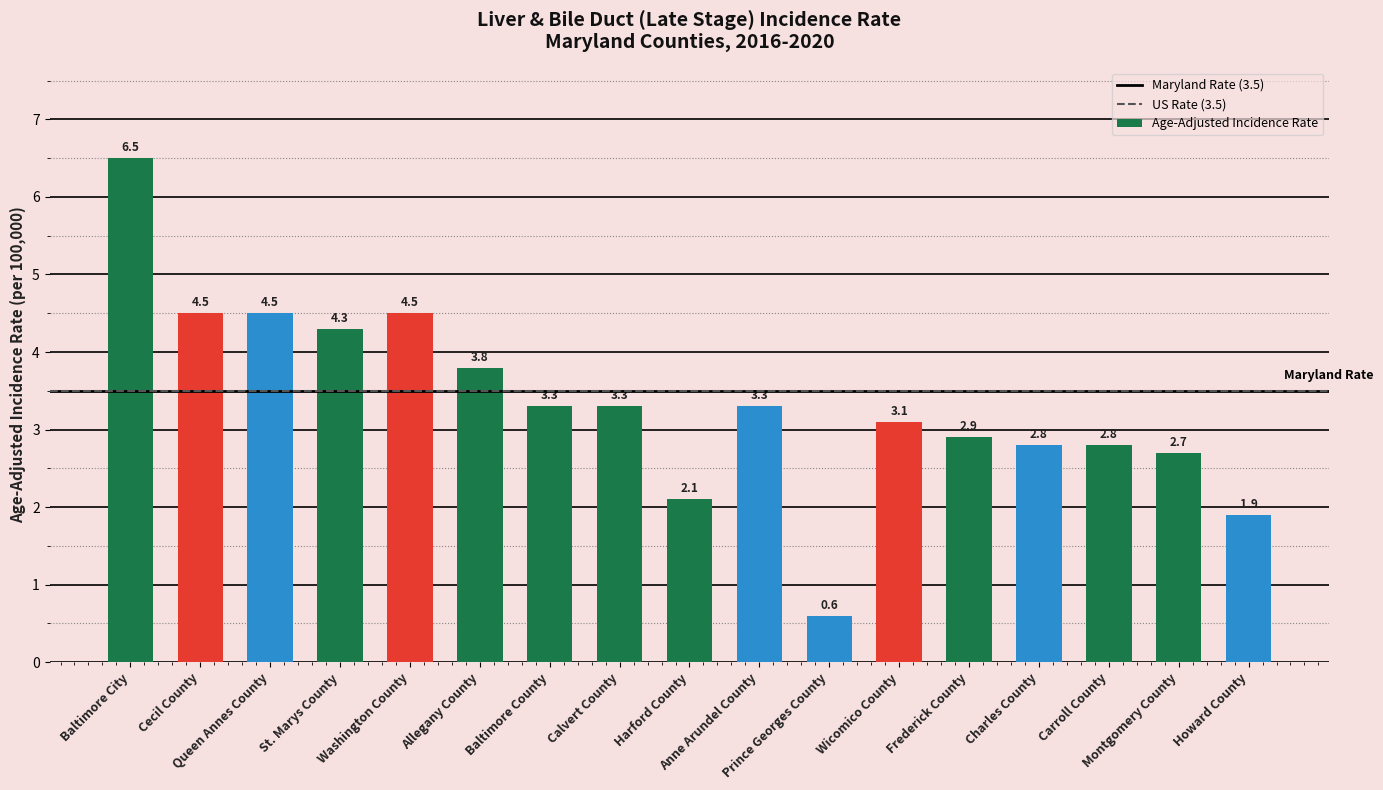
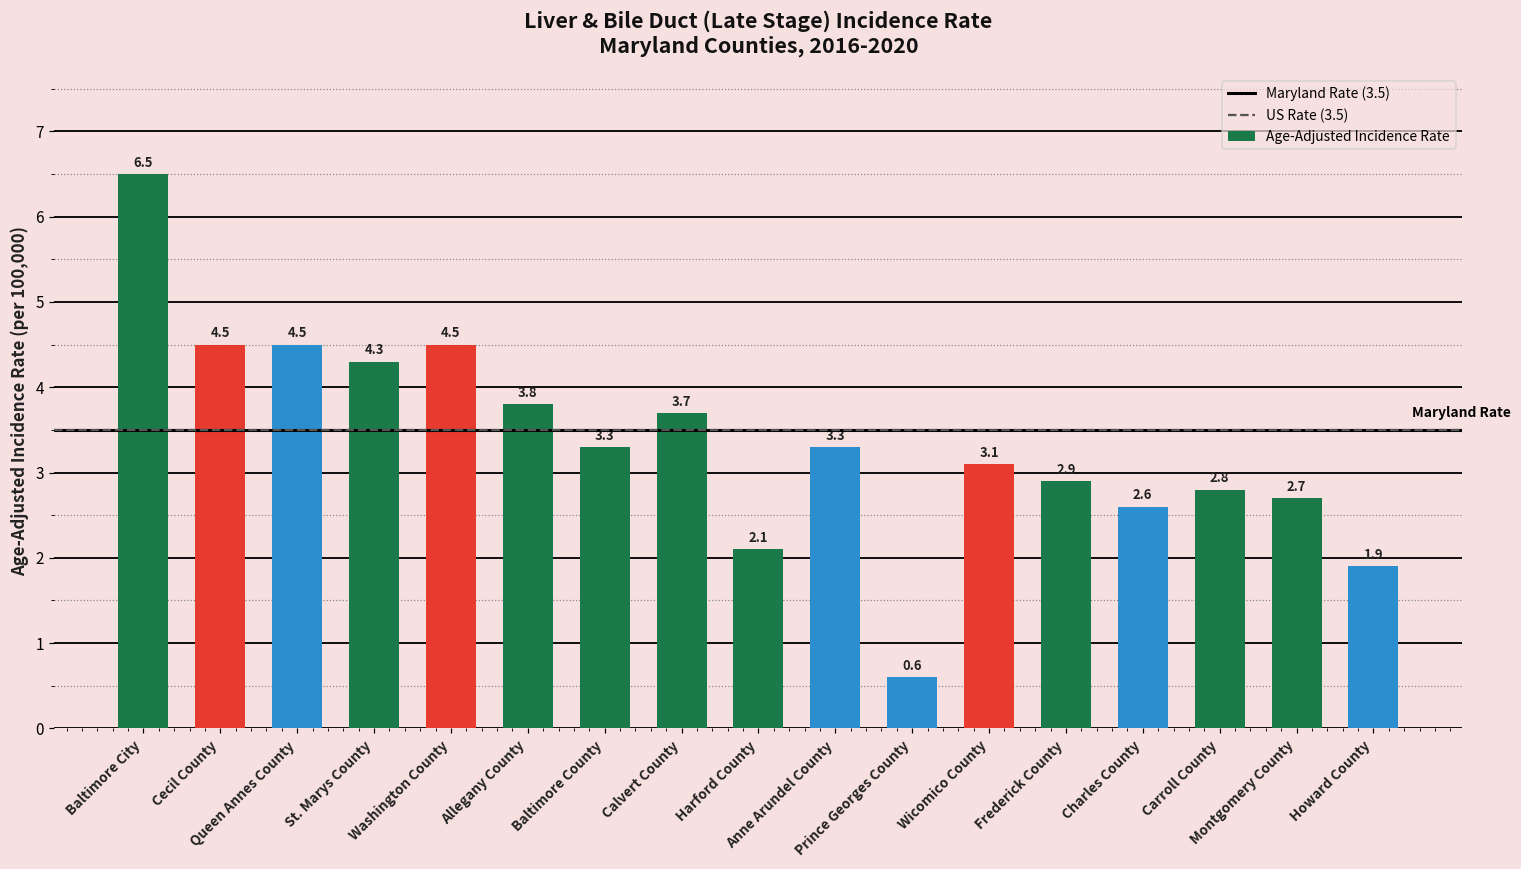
Calvert County: 3.3 -> 3.7
Charles County: 2.8 -> 2.6
